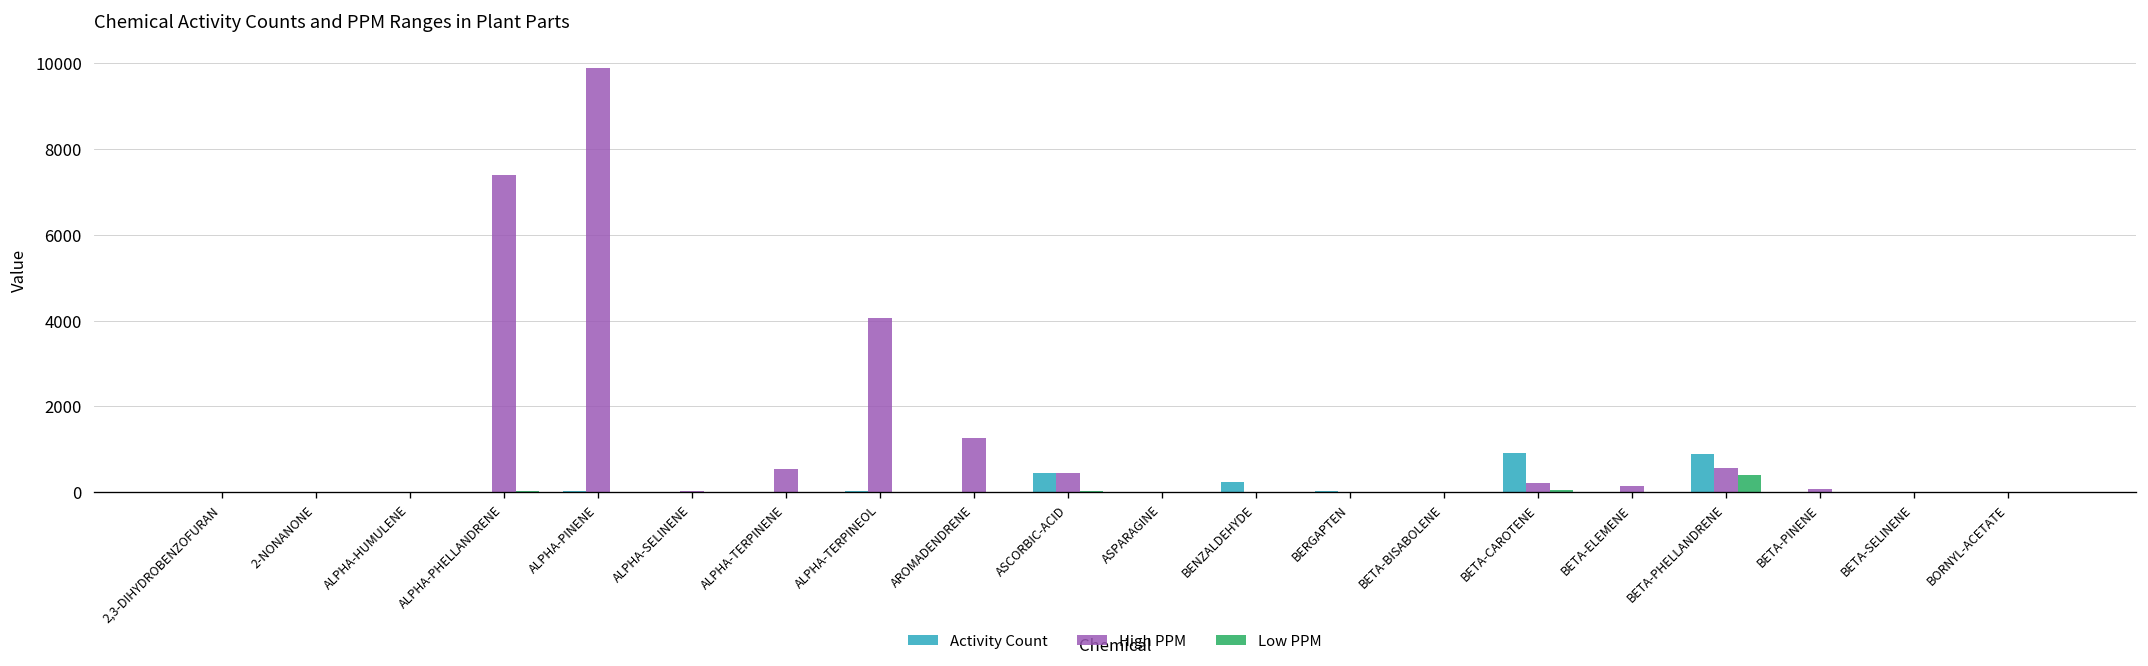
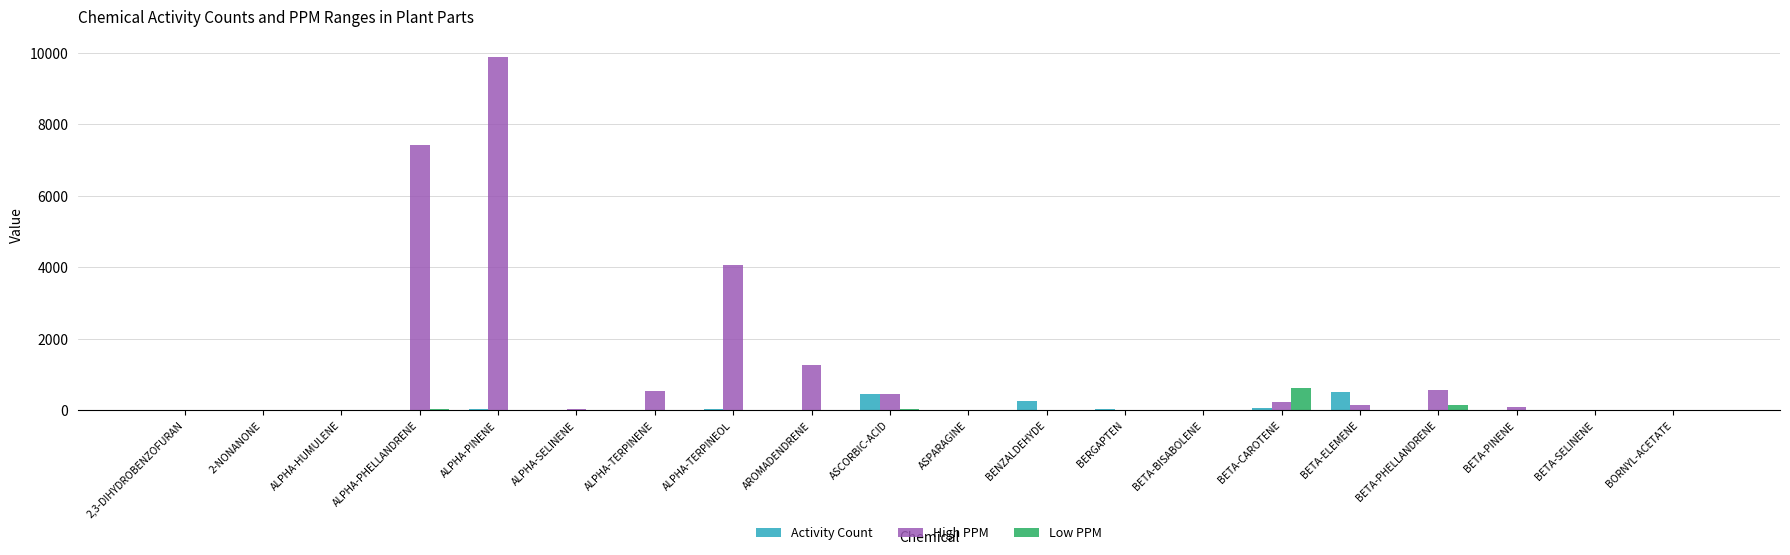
Activity Count, BETA-CAROTENE: 900 -> 100
Low PPM, BETA-CAROTENE: 100 -> 600
Activity Count, BETA-ELEMENE: 0 -> 500
Activity Count, BETA-PHELLANDRENE: 900 -> 0
Low PPM, BETA-PHELLANDRENE: 400 -> 100
